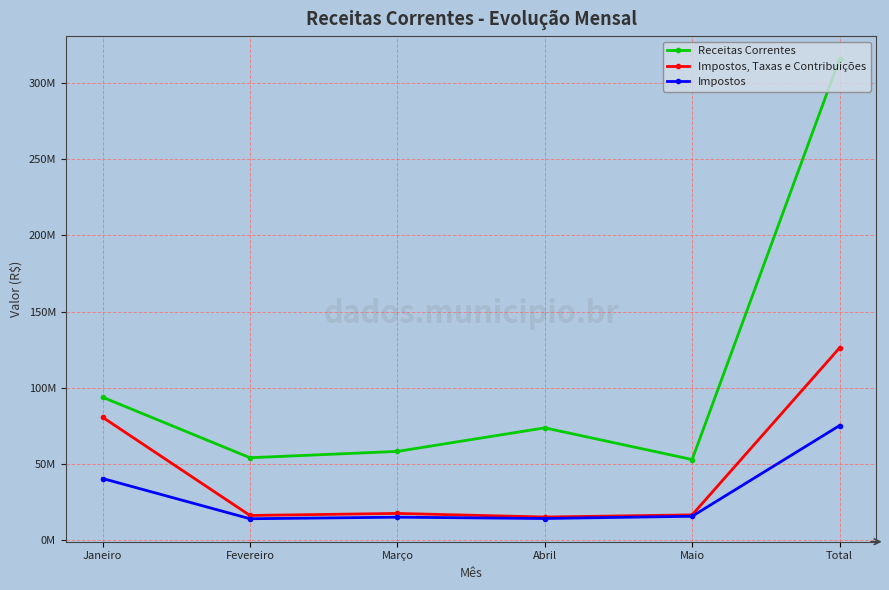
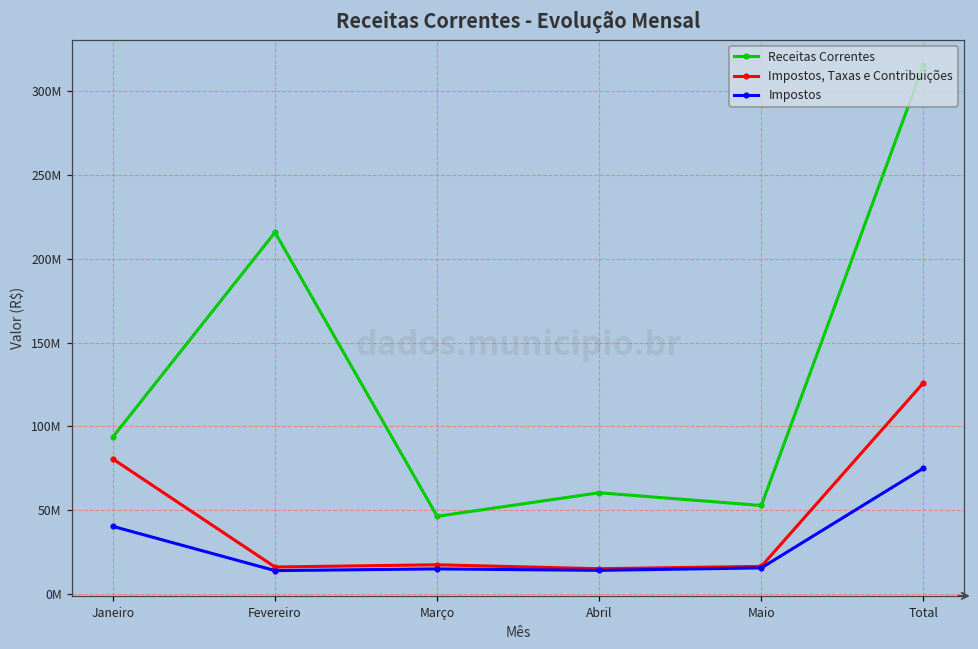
Receitas Correntes, Fevereiro: 54000000 -> 216000000
Receitas Correntes, Março: 58000000 -> 46000000
Receitas Correntes, Abril: 74000000 -> 60000000
